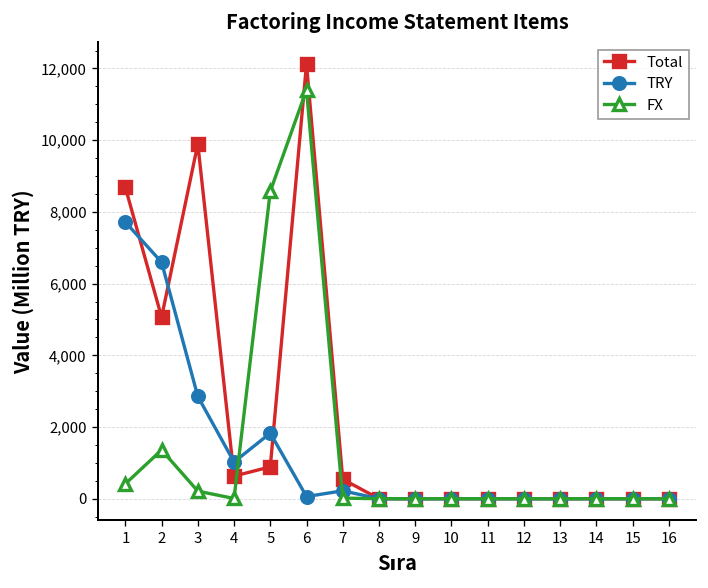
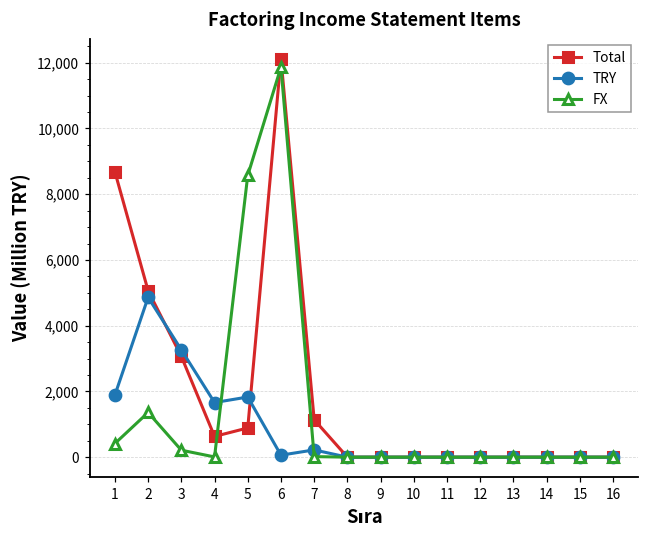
TRY, 1: 7,700 -> 1,900
TRY, 2: 6,600 -> 4,900
Total, 3: 9,900 -> 3,100
TRY, 3: 2,900 -> 3,300
TRY, 4: 1,000 -> 1,700
FX, 6: 11,400 -> 11,900
Total, 7: 500 -> 1,100
